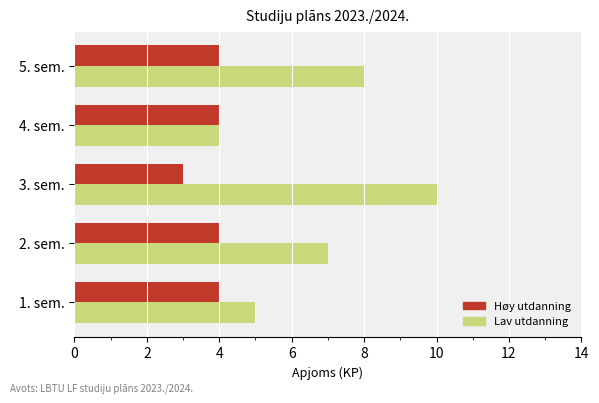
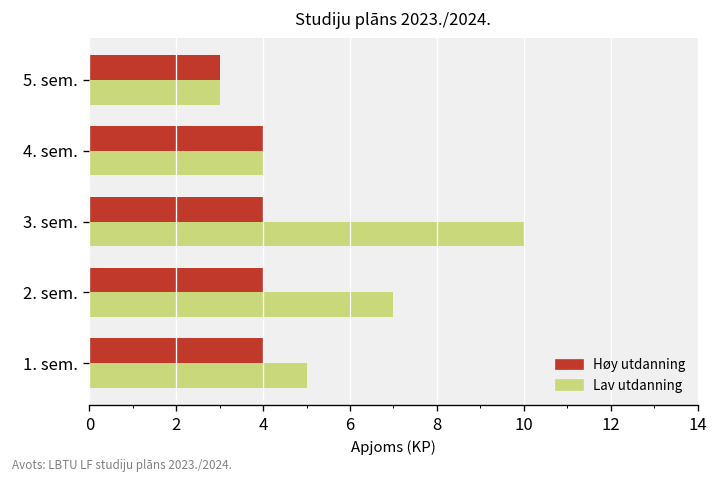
Høy utdanning, 5. sem.: 4 -> 3
Lav utdanning, 5. sem.: 8 -> 3
Høy utdanning, 3. sem.: 3 -> 4
